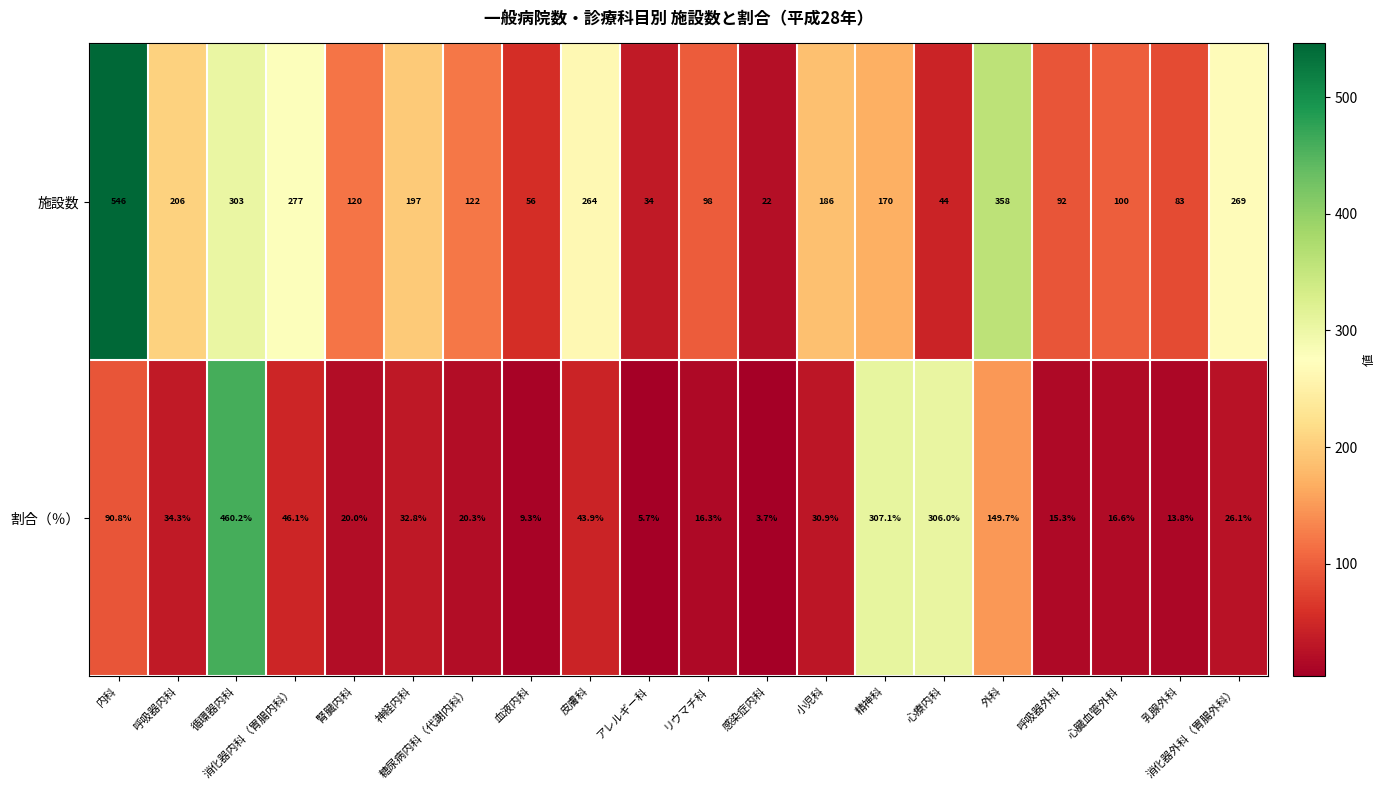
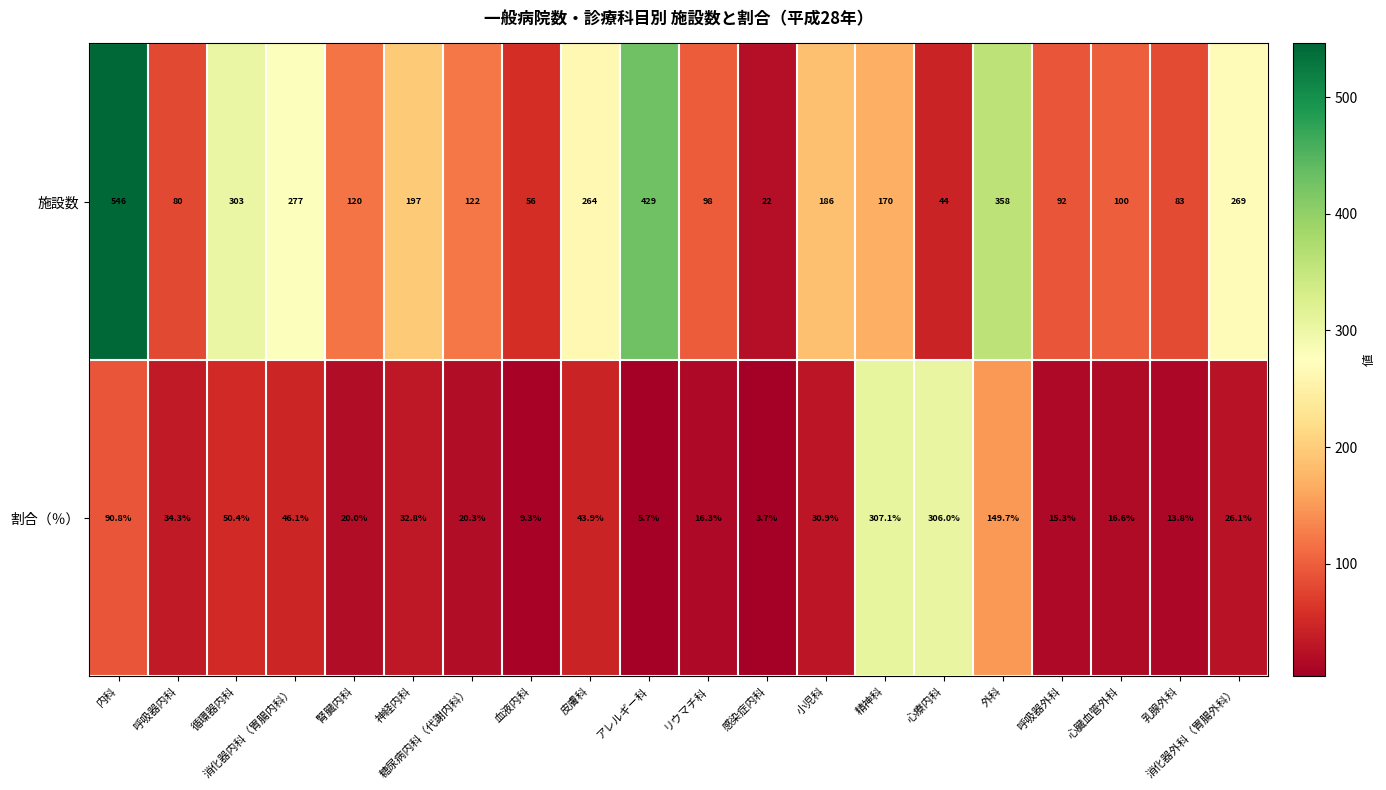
施設数, 呼吸器内科: 206 -> 80
施設数, アレルギー科: 34 -> 429
割合（％）, 循環器内科: 460.2% -> 50.4%
